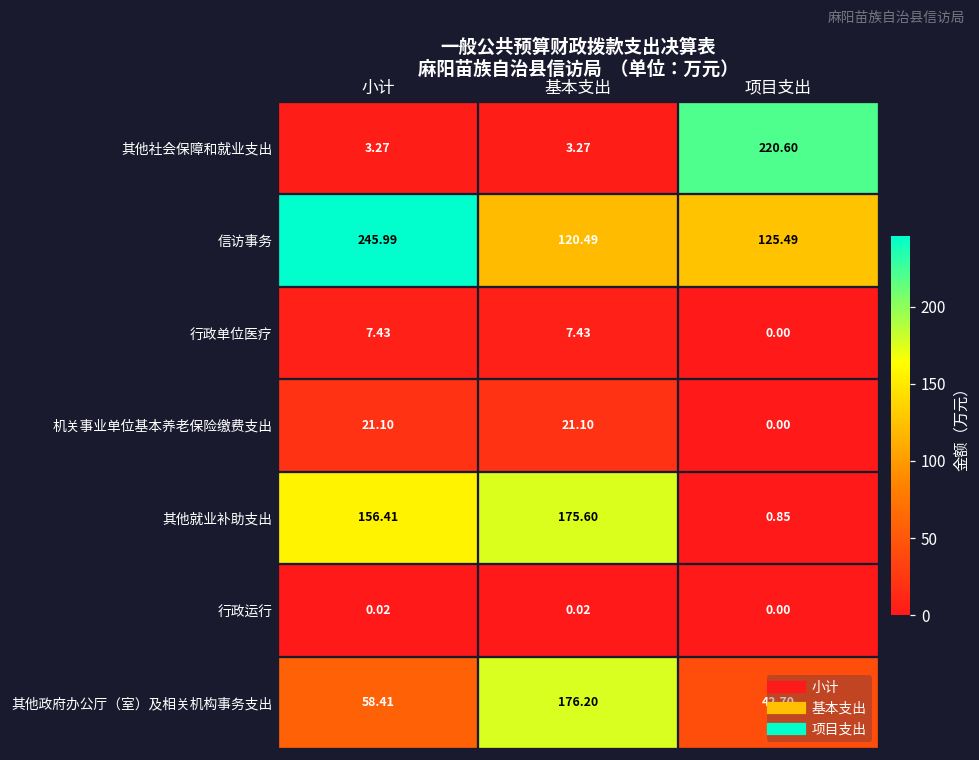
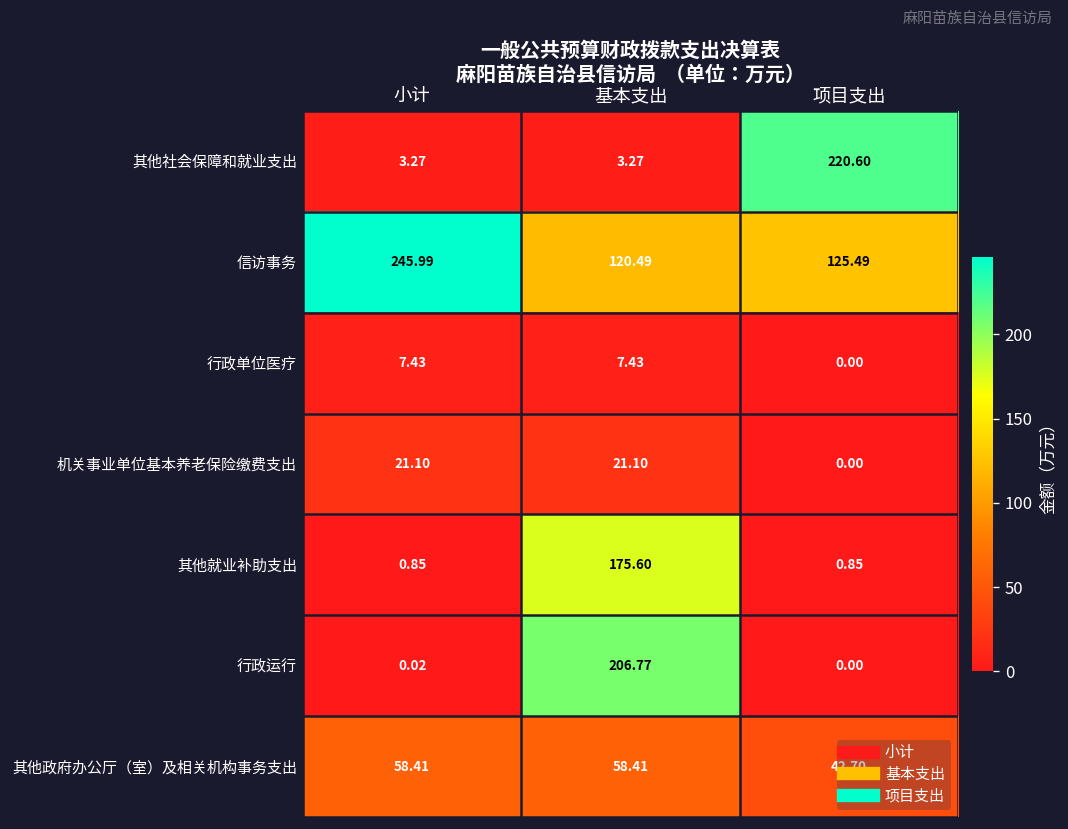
其他就业补助支出, 小计: 156.41 -> 0.85
行政运行, 基本支出: 0.02 -> 206.77
其他政府办公厅（室）及相关机构事务支出, 基本支出: 176.20 -> 58.41
